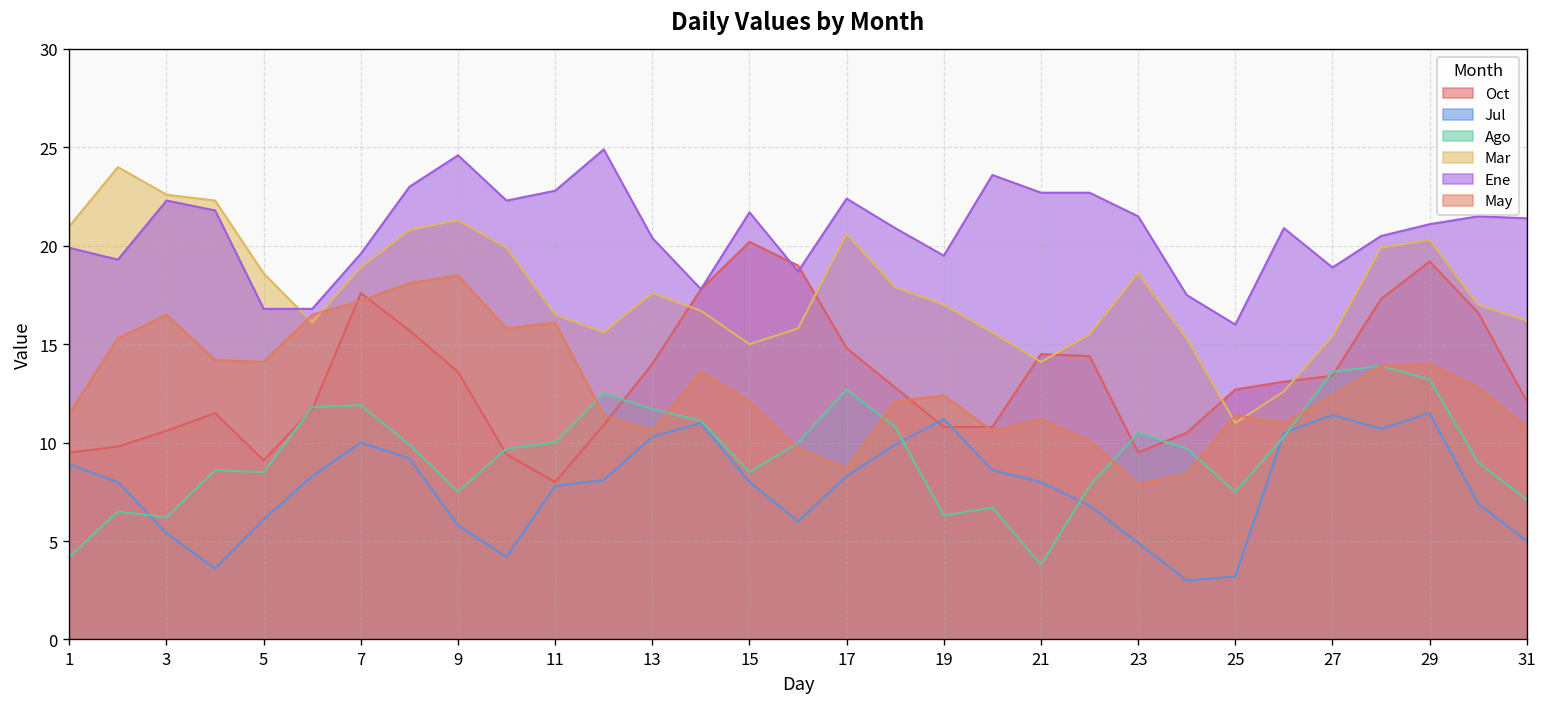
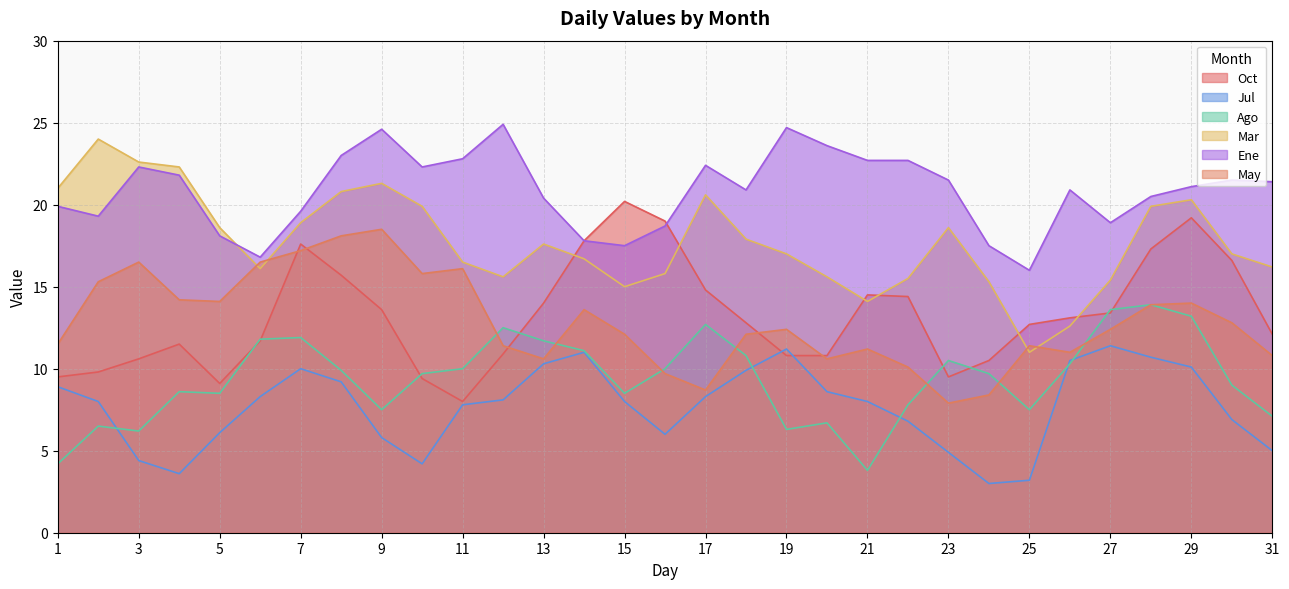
Jul, 3: 5.4 -> 4.4
Ene, 5: 16.8 -> 18.1
Ene, 15: 21.7 -> 17.5
Ene, 19: 19.5 -> 24.7
Jul, 29: 11.5 -> 10.1
